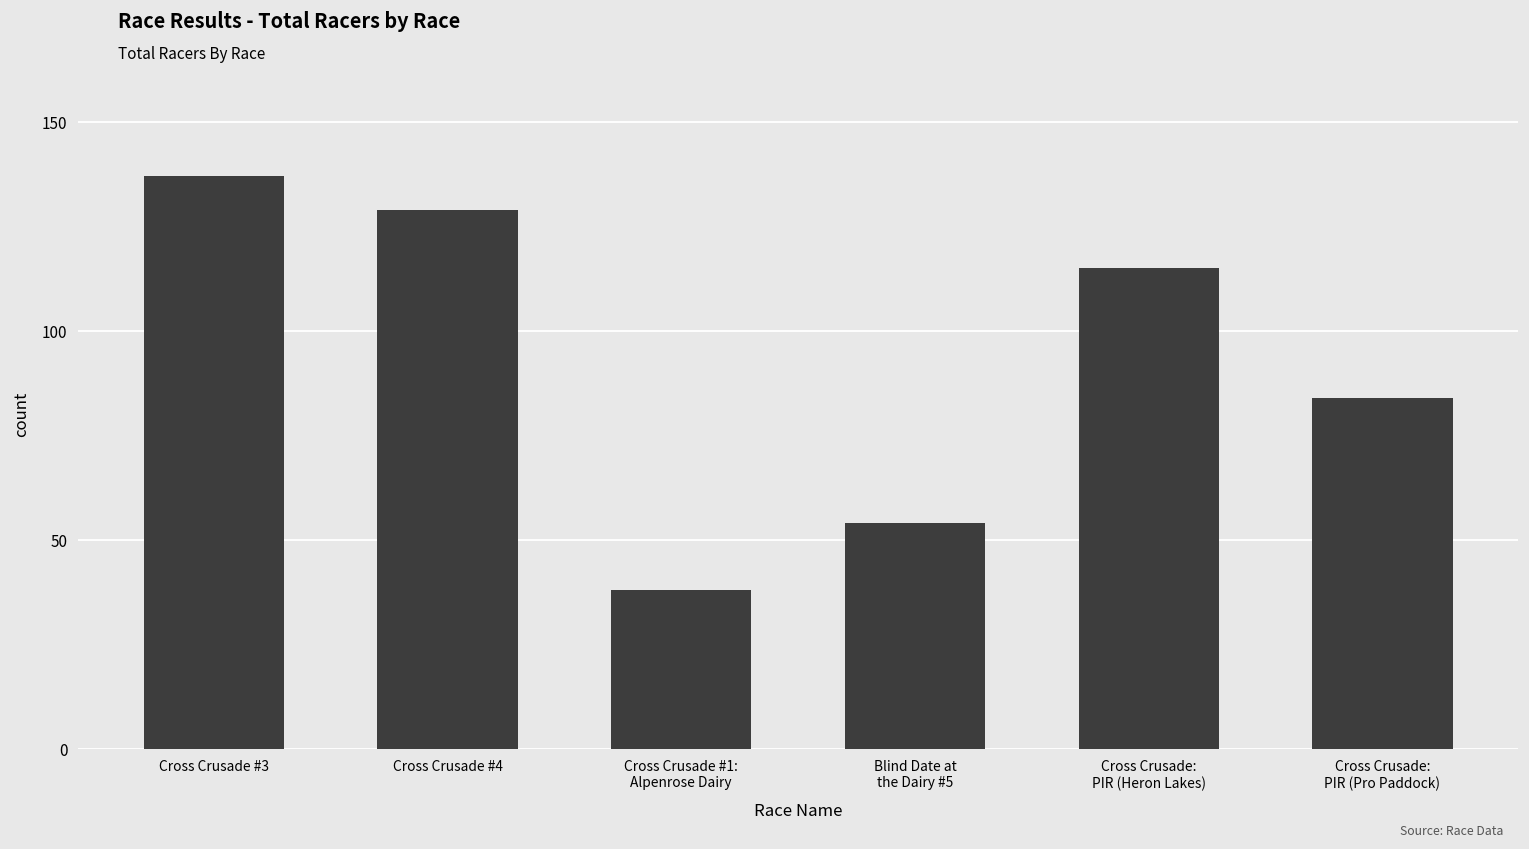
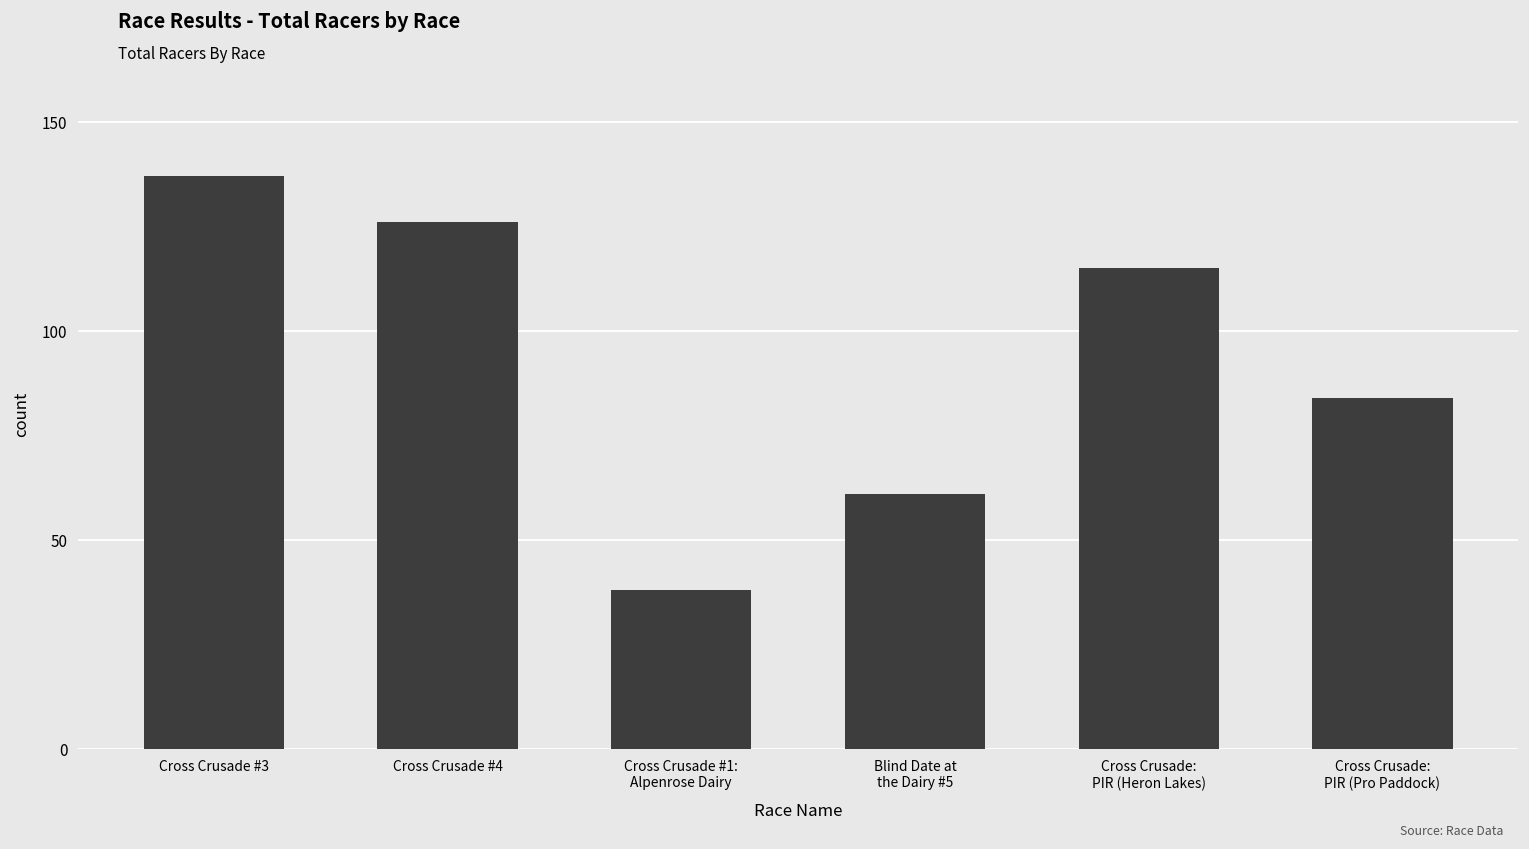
Cross Crusade #4: 129 -> 126
Blind Date at the Dairy #5: 54 -> 61
